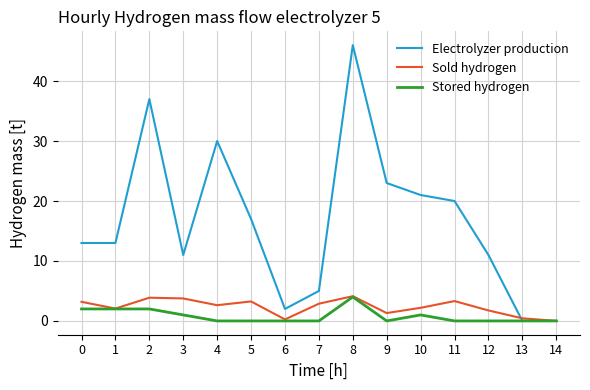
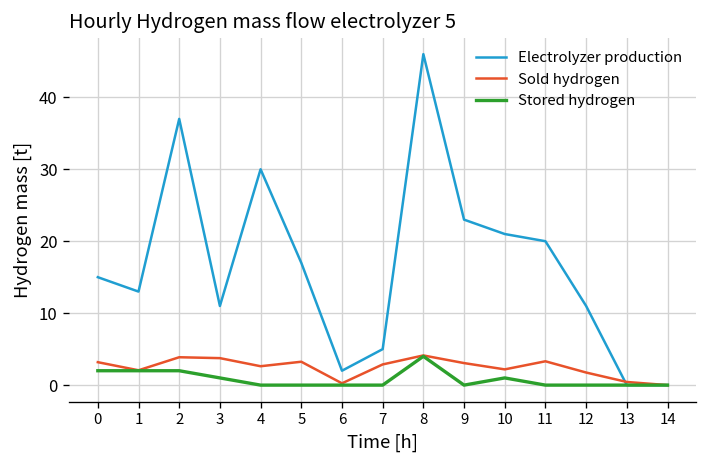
Electrolyzer production, 0: 13 -> 15
Sold hydrogen, 9: 1 -> 3
